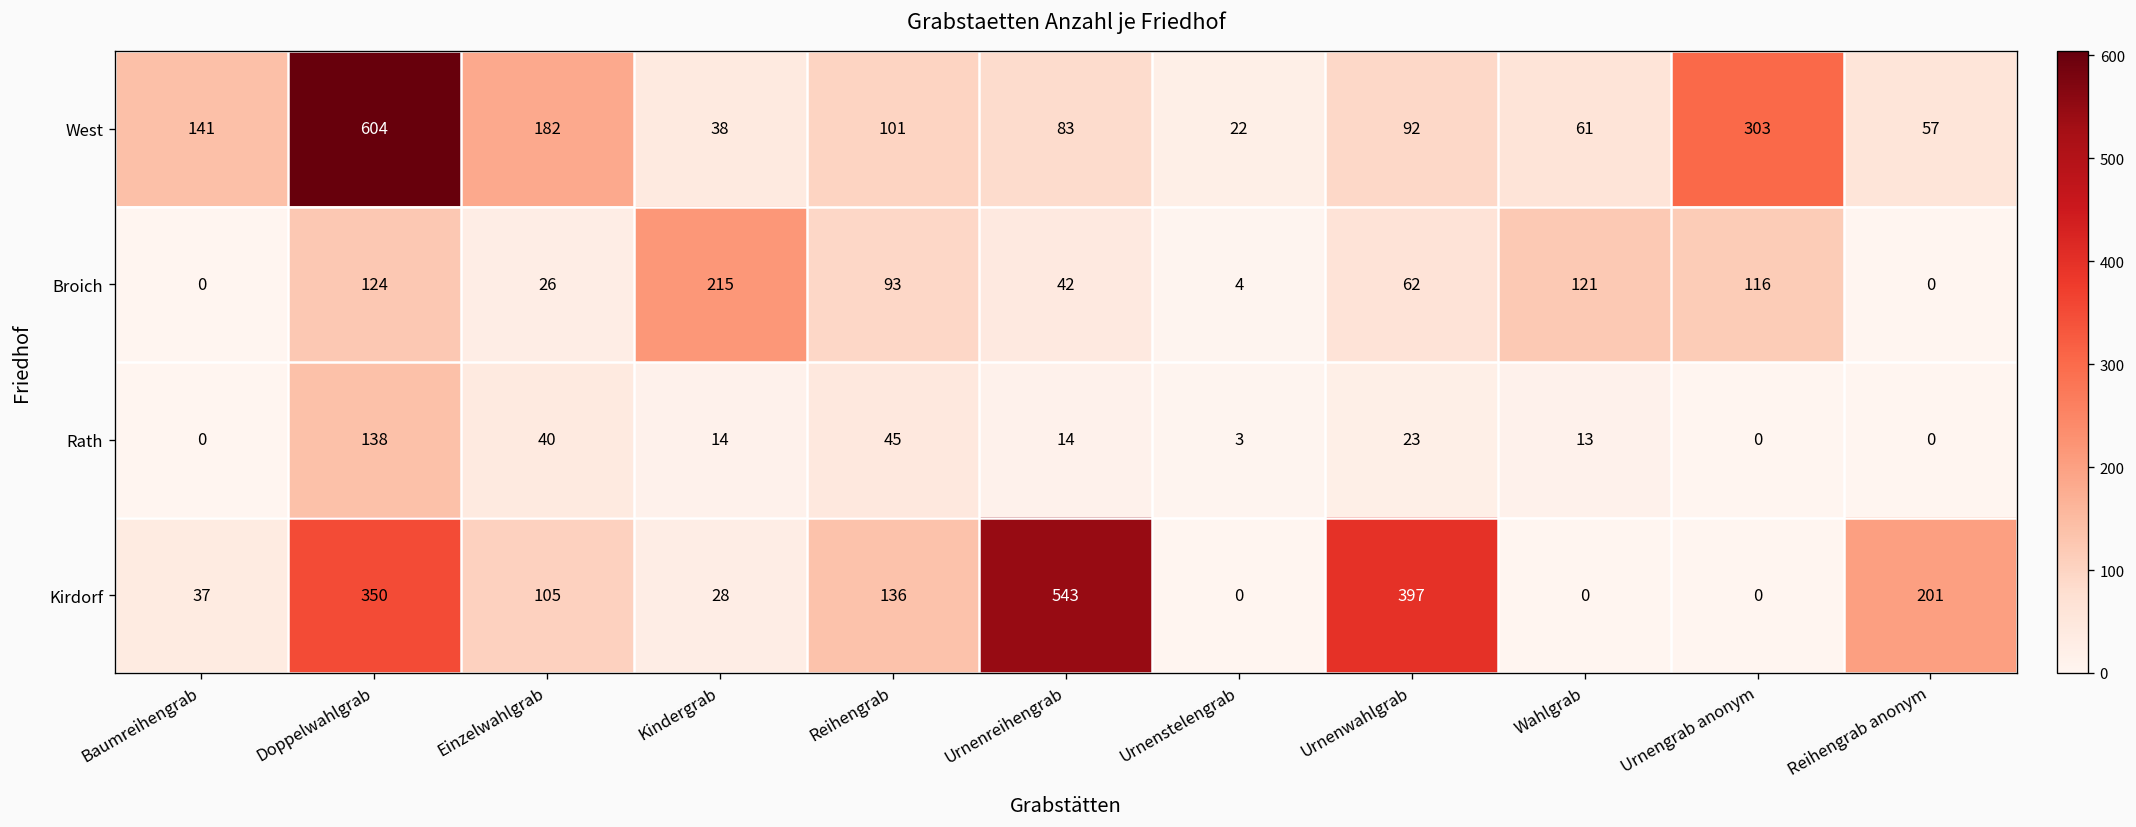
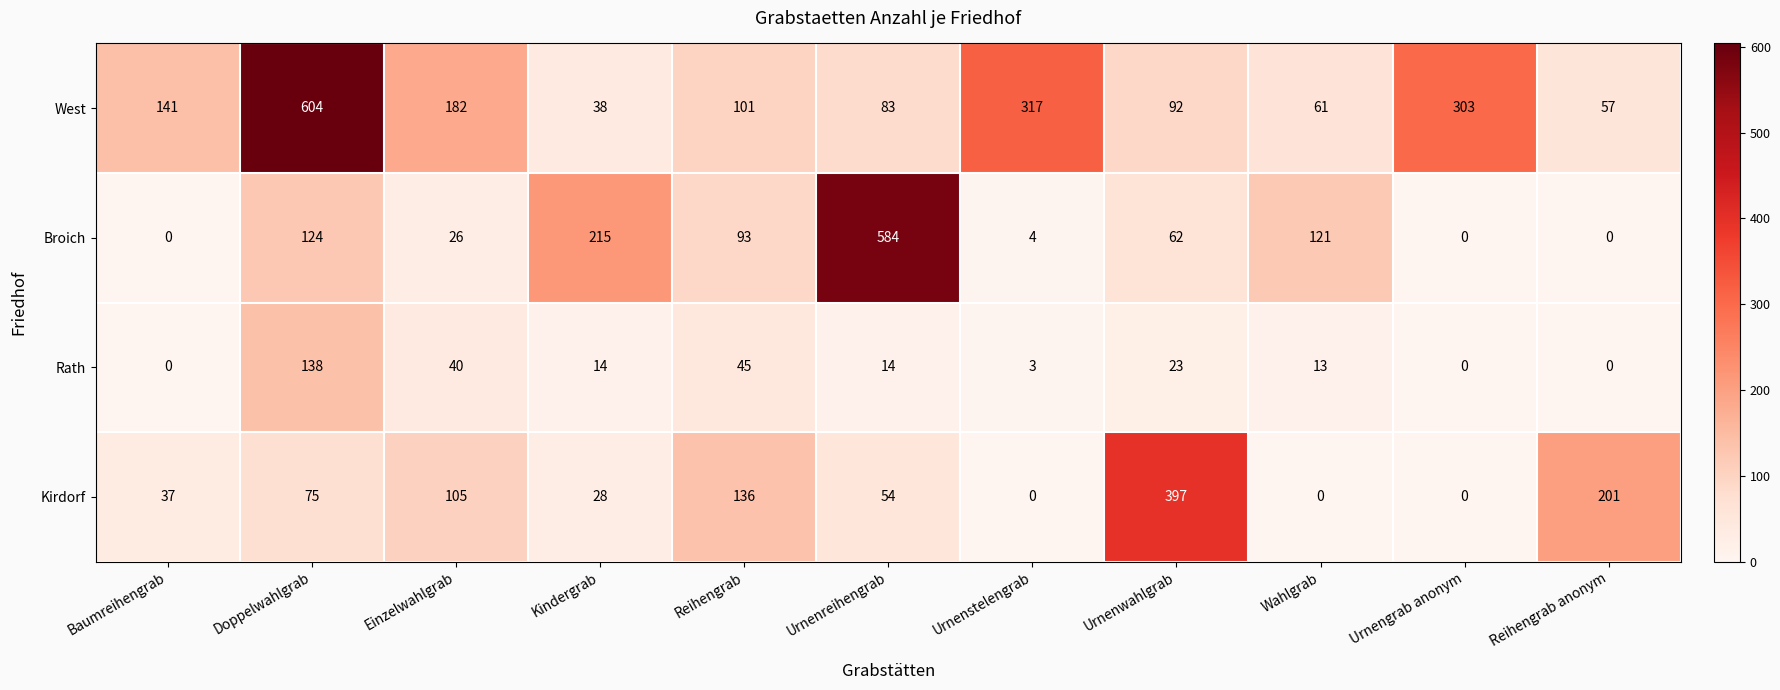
West, Urnenstelengrab: 22 -> 317
Broich, Urnenreihengrab: 42 -> 584
Broich, Urnengrab anonym: 116 -> 0
Kirdorf, Doppelwahlgrab: 350 -> 75
Kirdorf, Urnenreihengrab: 543 -> 54
